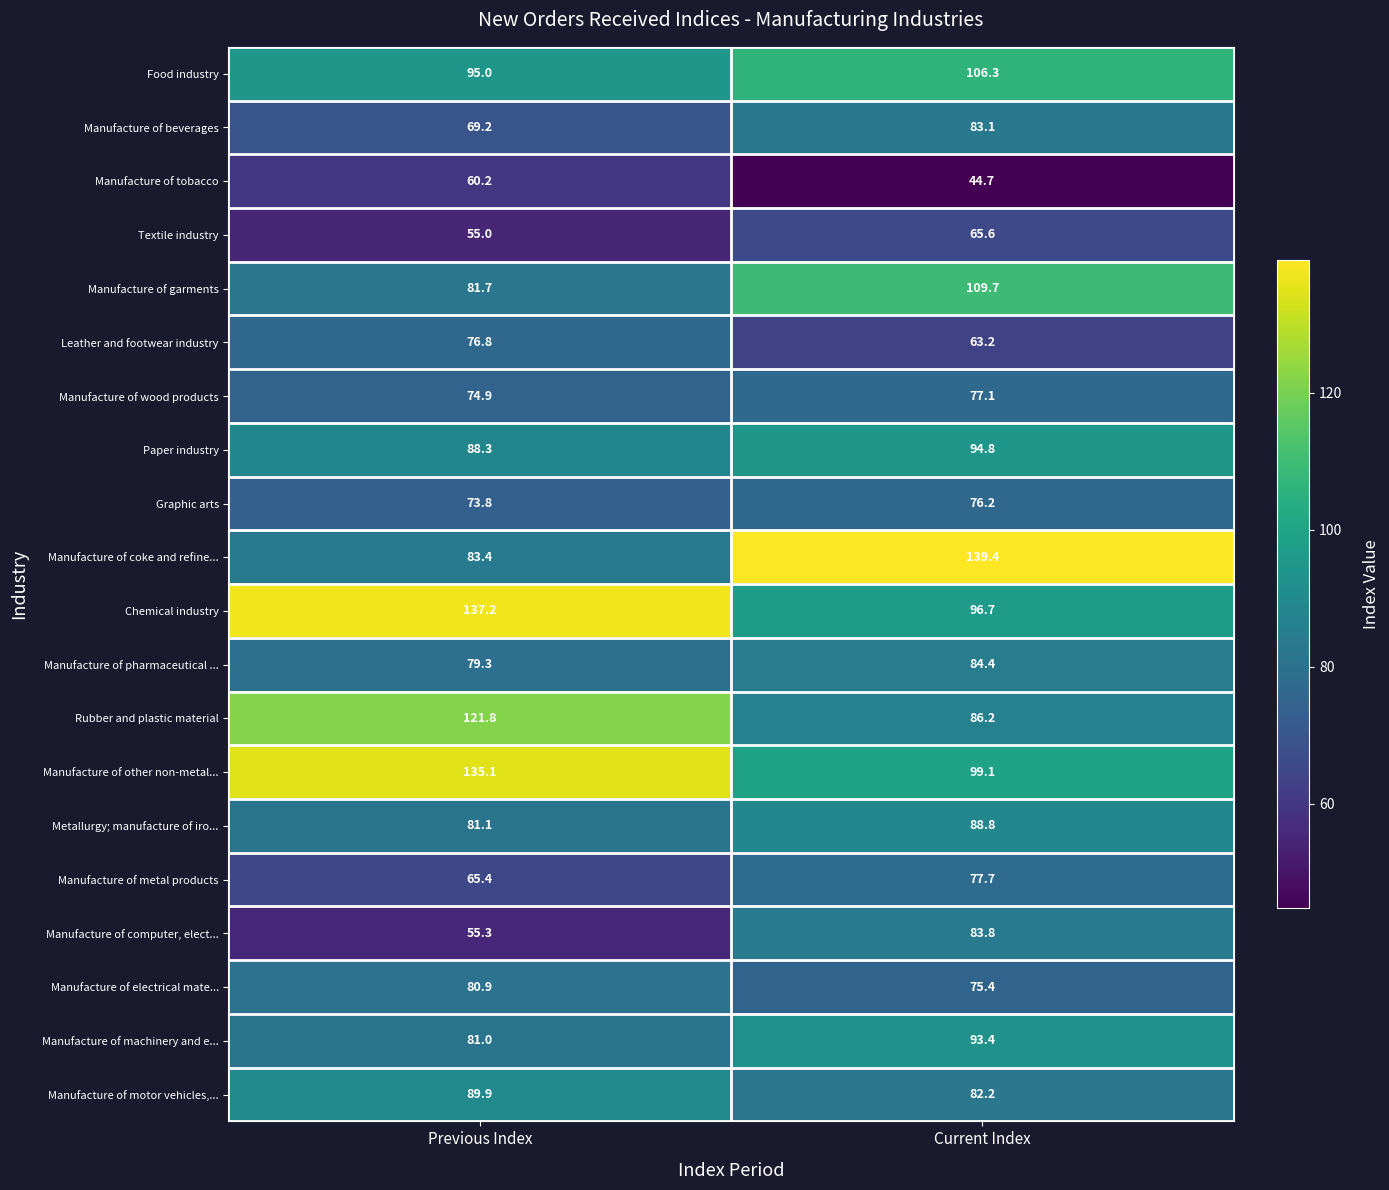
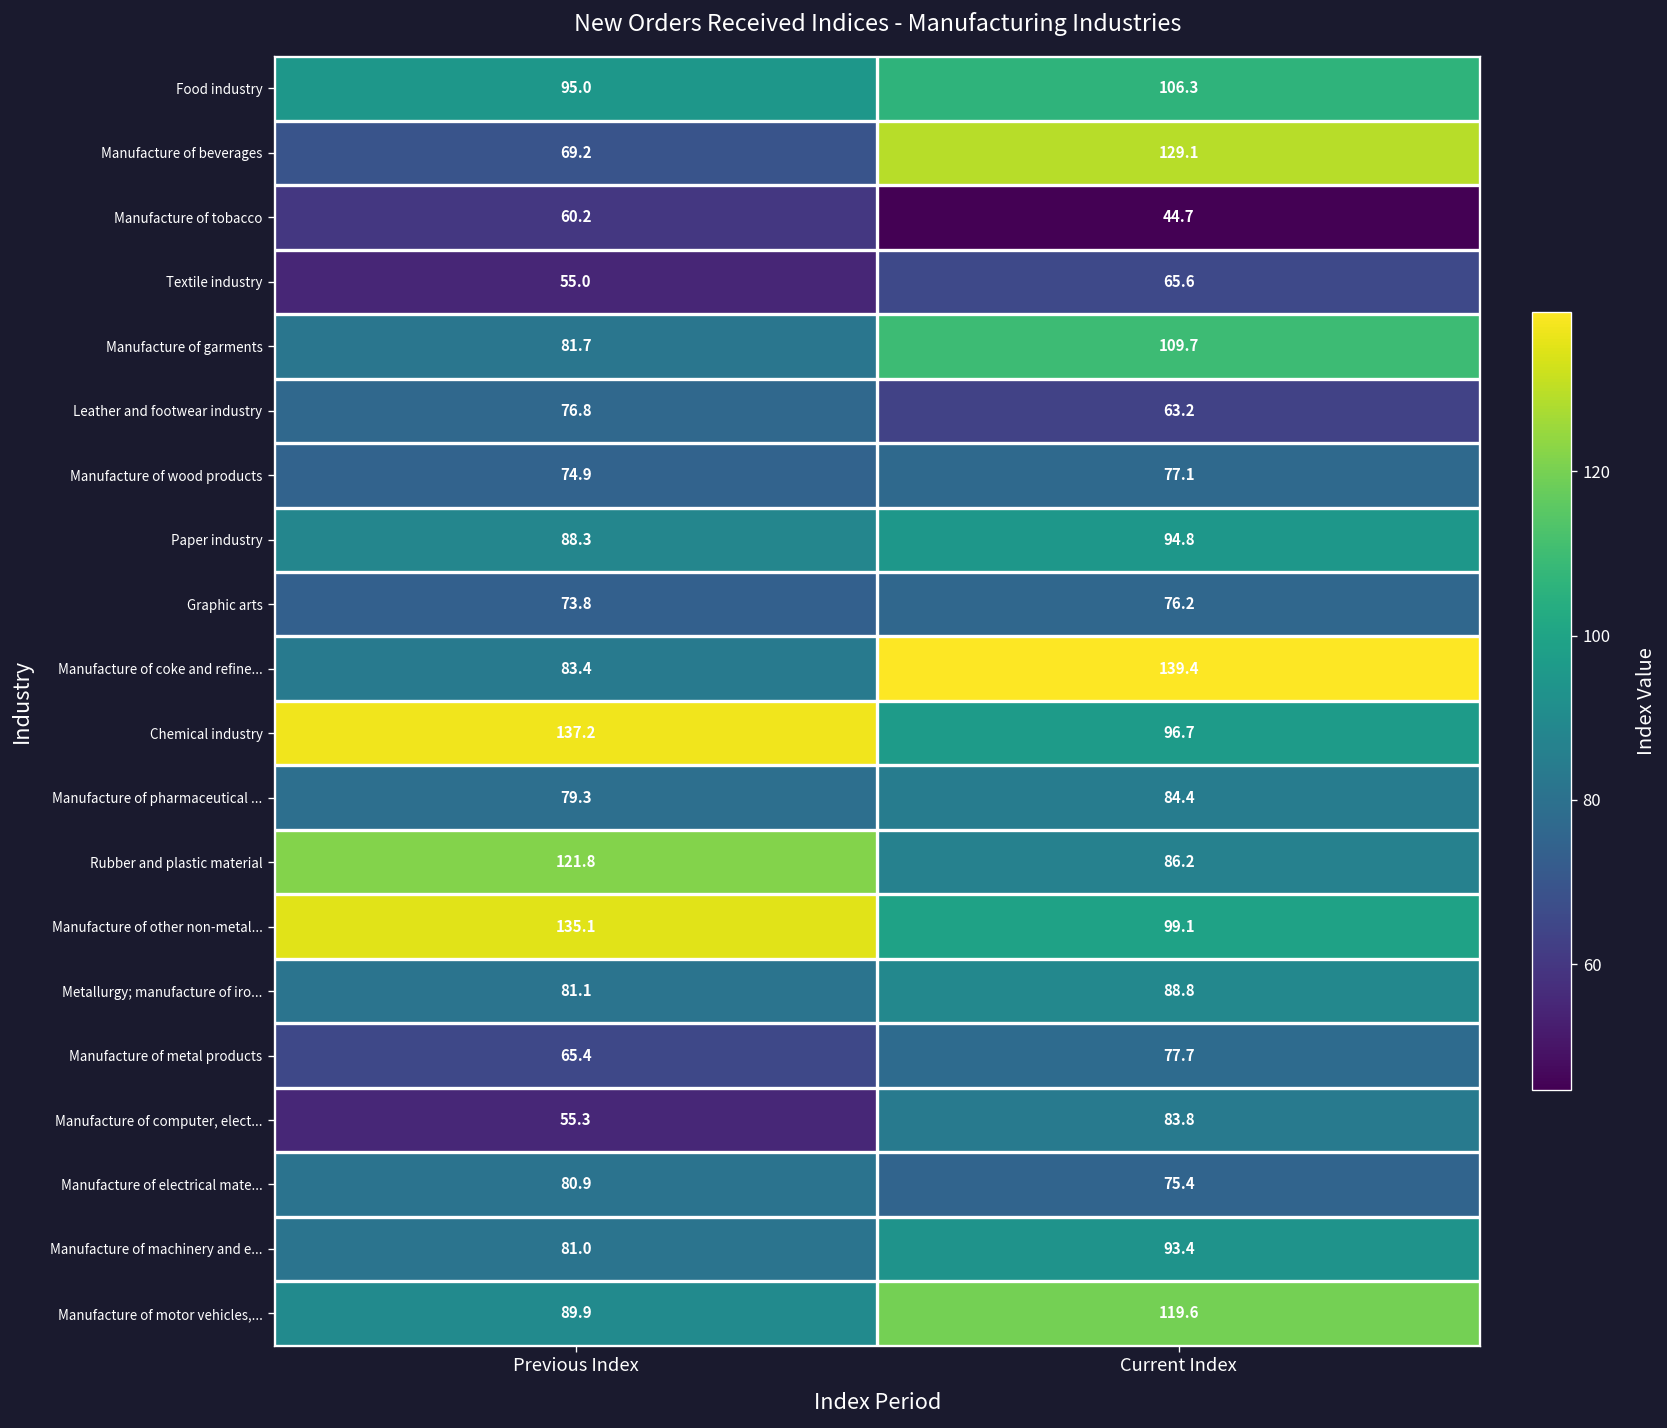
Manufacture of beverages, Current Index: 83.1 -> 129.1
Manufacture of motor vehicles,..., Current Index: 82.2 -> 119.6
